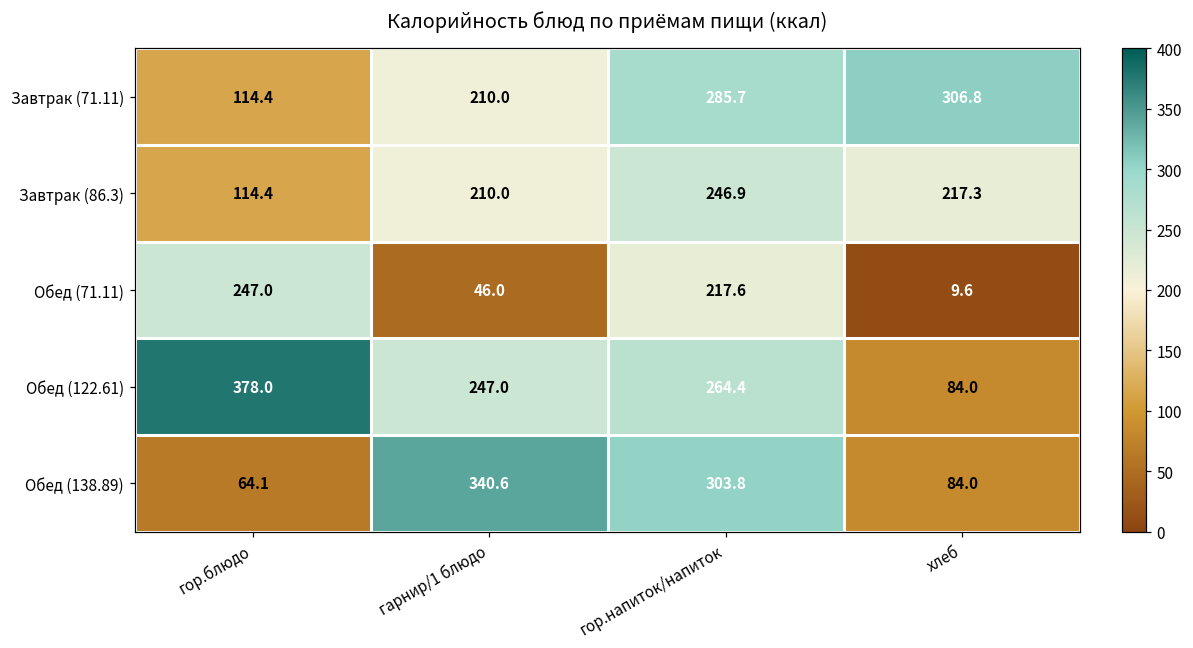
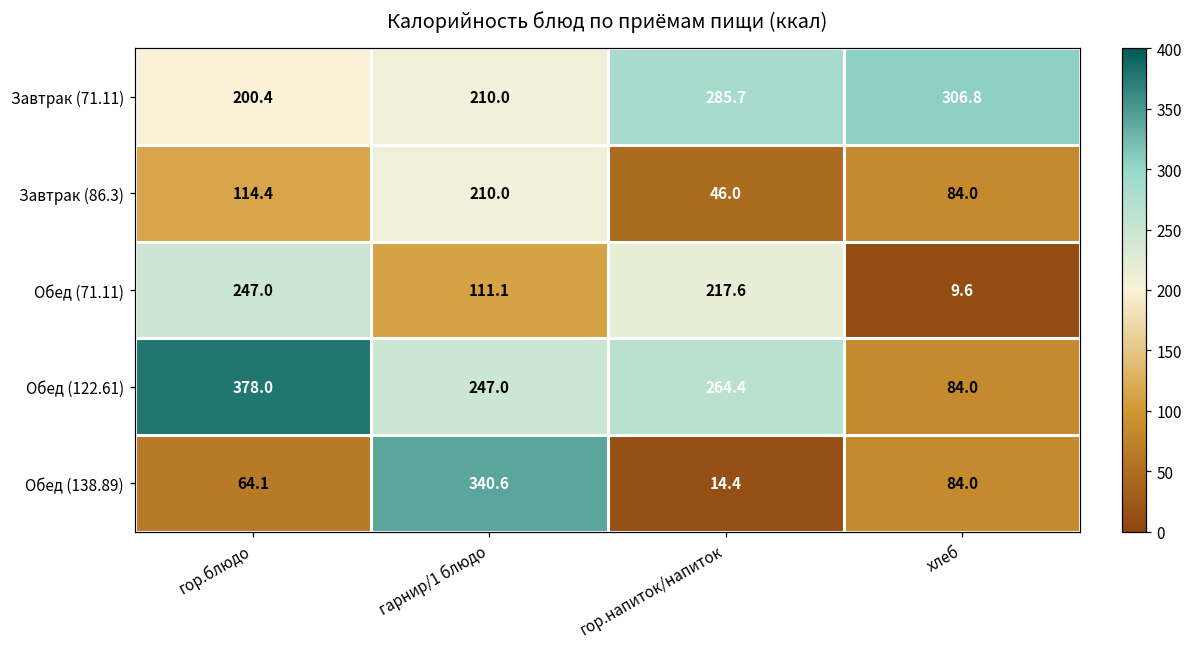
Завтрак (71.11), гор.блюдо: 114.4 -> 200.4
Завтрак (86.3), гор.напиток/напиток: 246.9 -> 46.0
Завтрак (86.3), хлеб: 217.3 -> 84.0
Обед (71.11), гарнир/1 блюдо: 46.0 -> 111.1
Обед (138.89), гор.напиток/напиток: 303.8 -> 14.4
